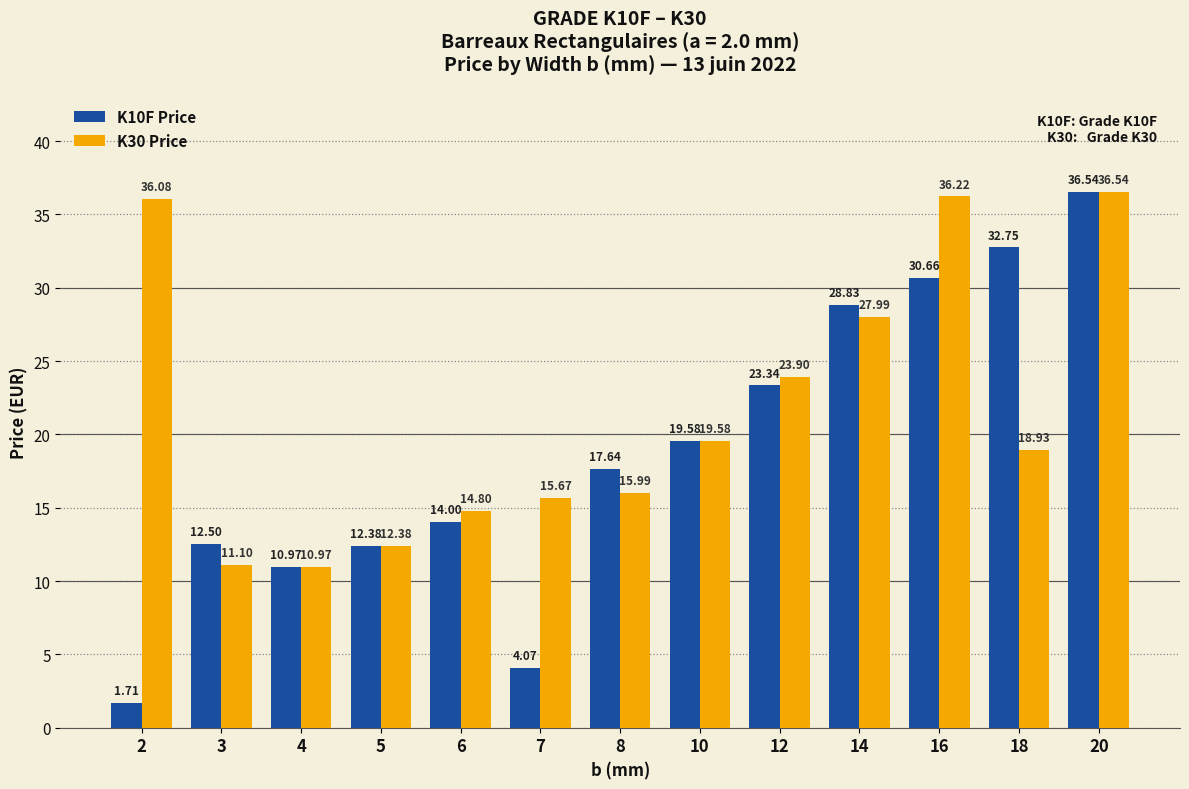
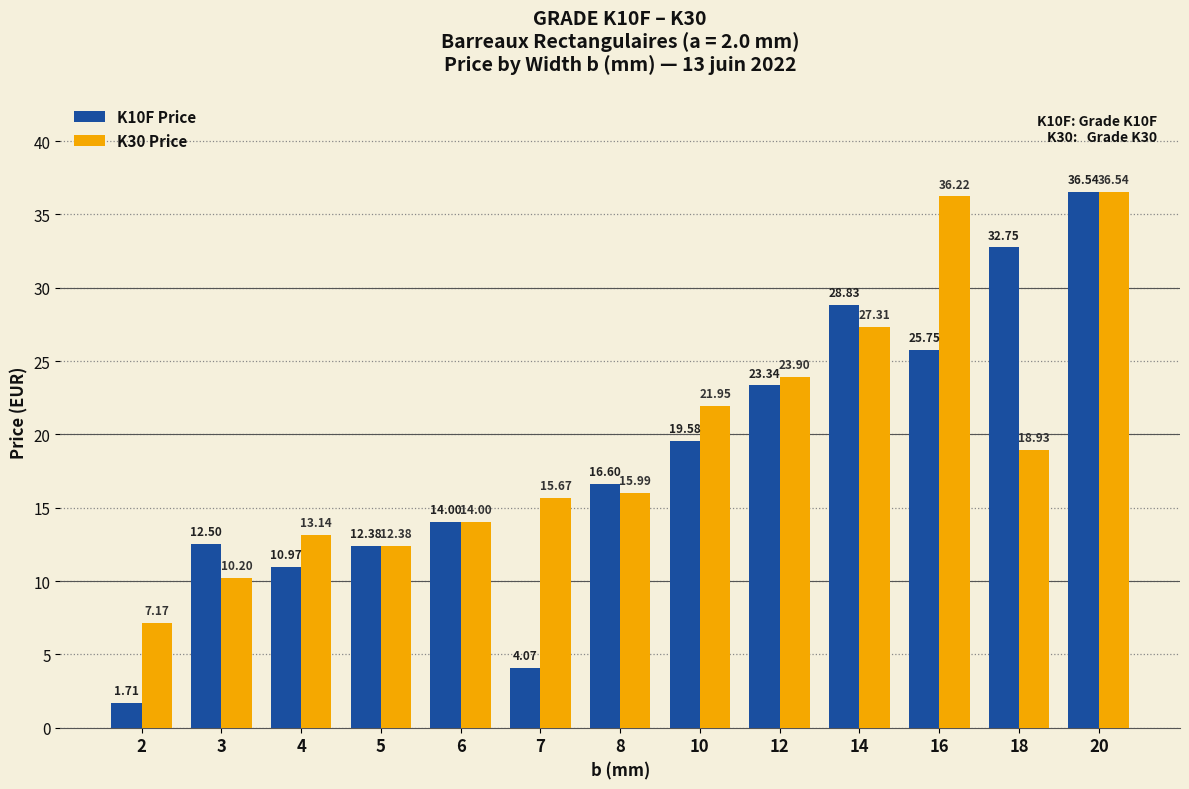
K30 Price, 2: 36.08 -> 7.17
K30 Price, 3: 11.10 -> 10.20
K30 Price, 4: 10.97 -> 13.14
K30 Price, 6: 14.80 -> 14.00
K10F Price, 8: 17.64 -> 16.60
K30 Price, 10: 19.58 -> 21.95
K30 Price, 14: 27.99 -> 27.31
K10F Price, 16: 30.66 -> 25.75
